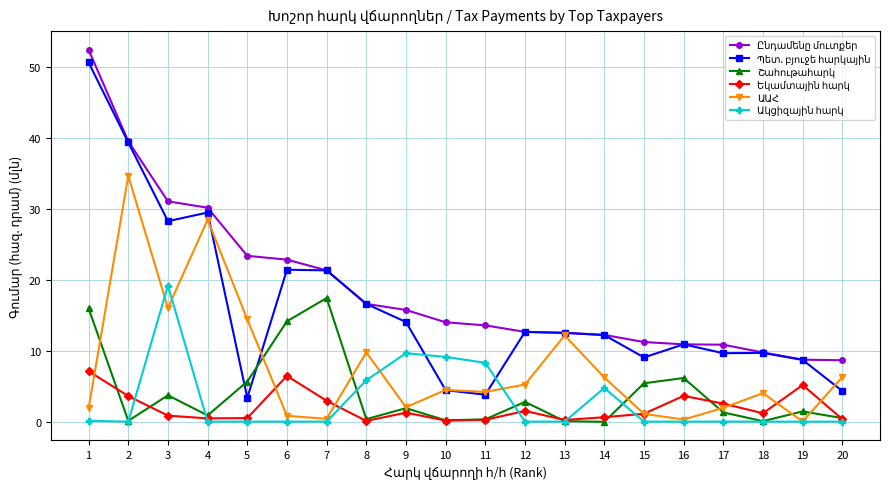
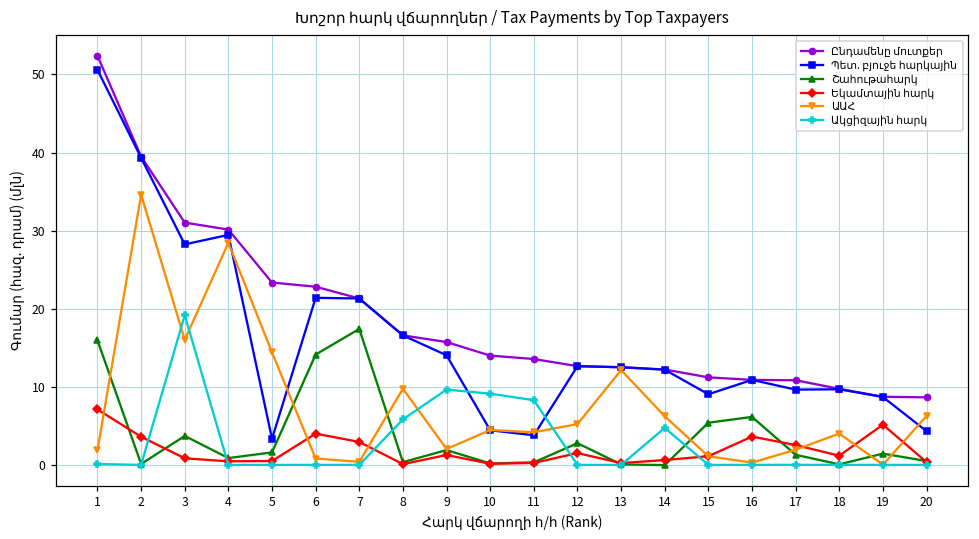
Շահութահարկ, 5: 6 -> 2
Եկամտային հարկ, 6: 6 -> 4
